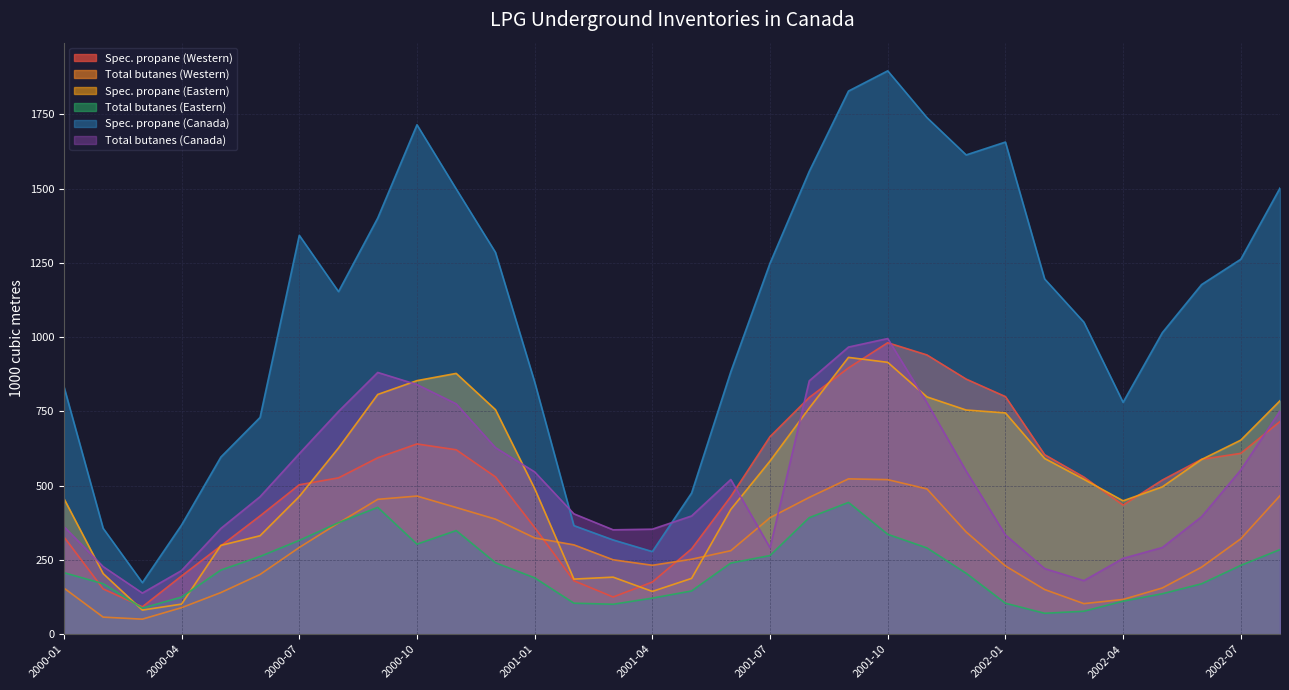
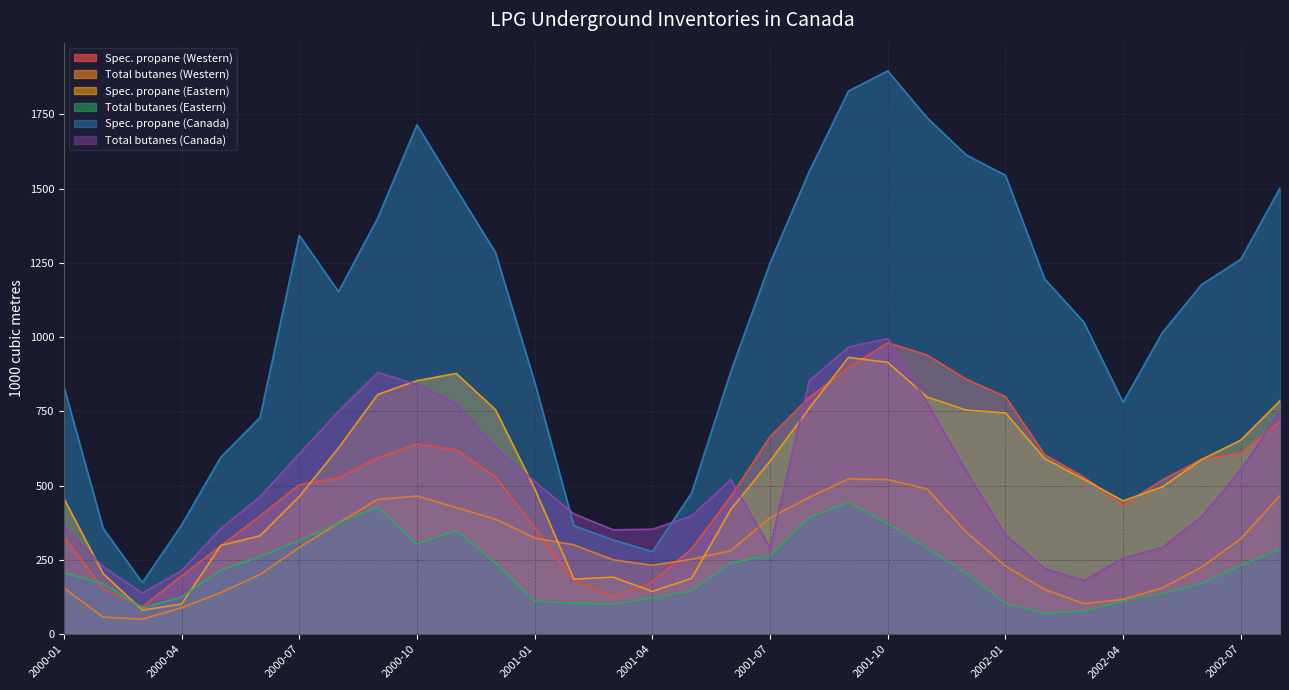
Total butanes (Eastern), 2001-01: 190 -> 110
Total butanes (Canada), 2001-01: 550 -> 510
Total butanes (Eastern), 2001-10: 340 -> 370
Spec. propane (Canada), 2002-01: 1660 -> 1540
